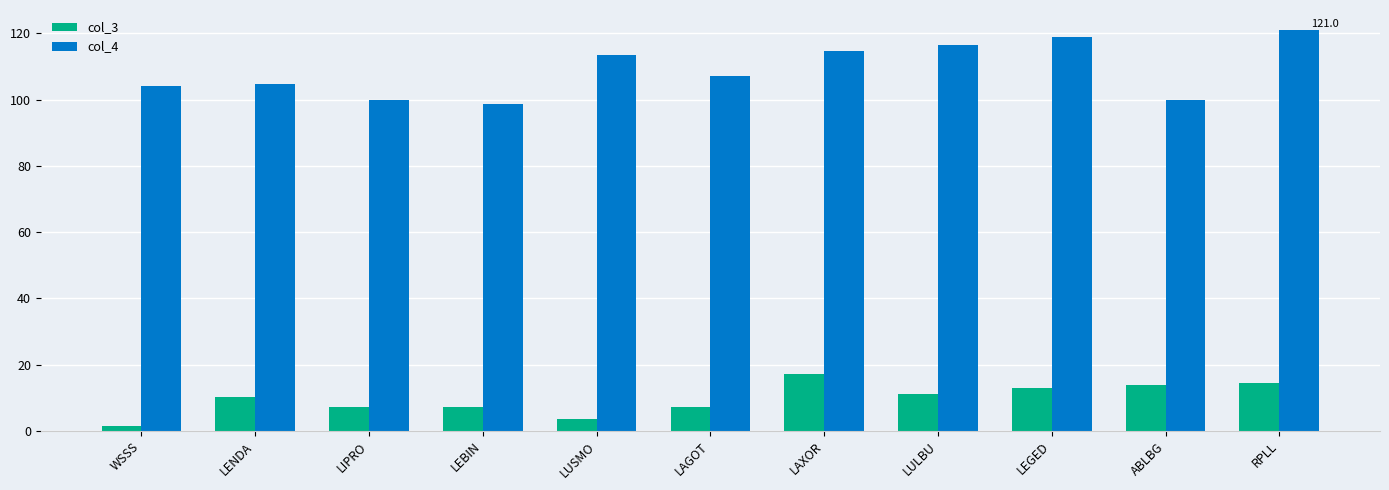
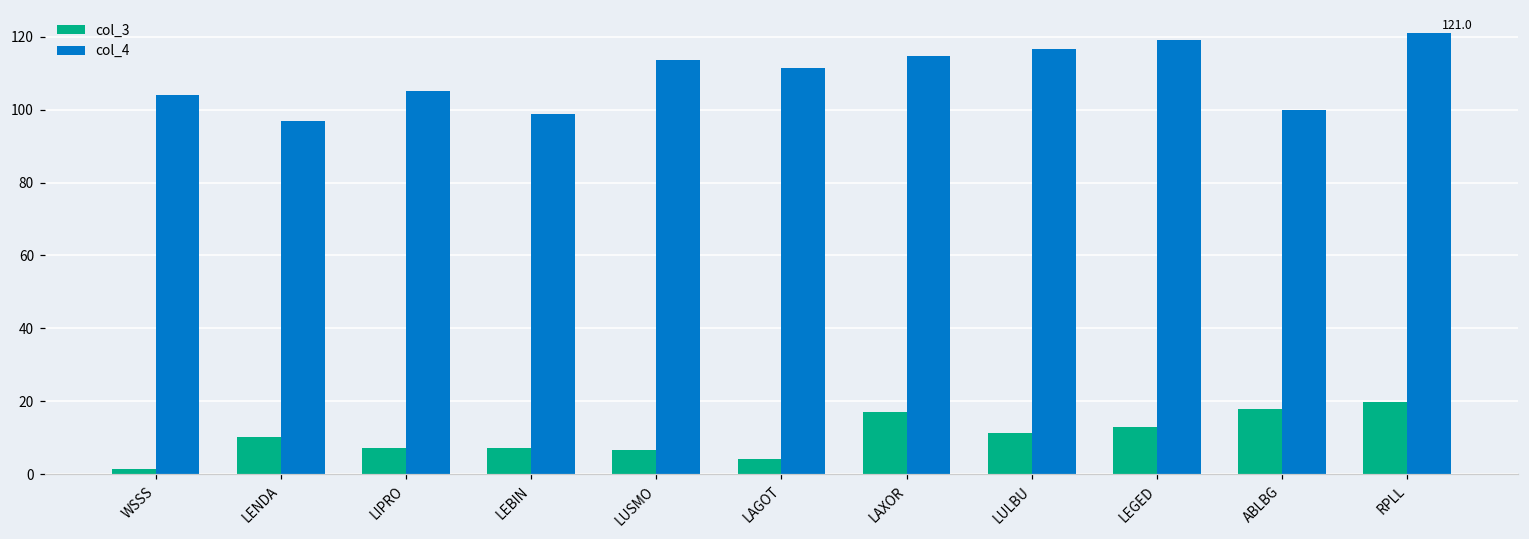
col_4, LENDA: 105 -> 97
col_4, LIPRO: 100 -> 105
col_3, LUSMO: 4 -> 7
col_3, LAGOT: 7 -> 4
col_4, LAGOT: 107 -> 112
col_3, ABLBG: 14 -> 18
col_3, RPLL: 15 -> 20
